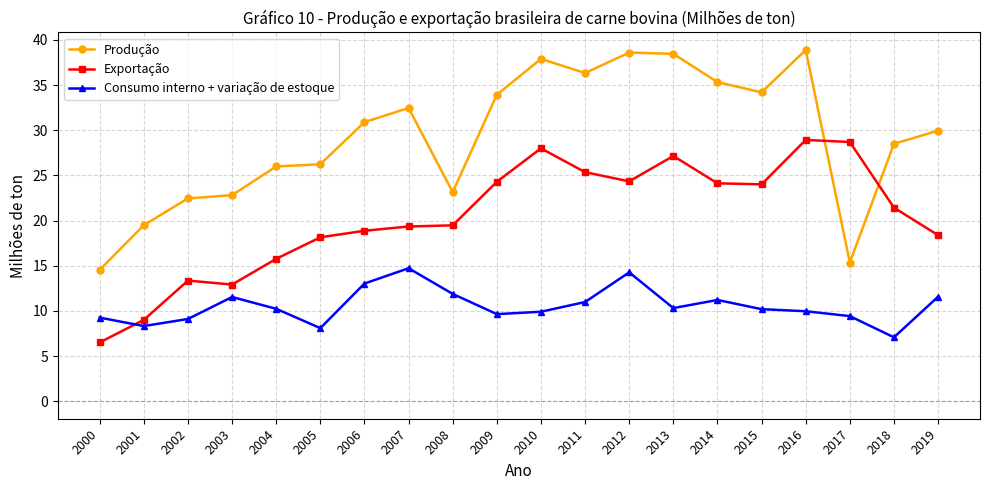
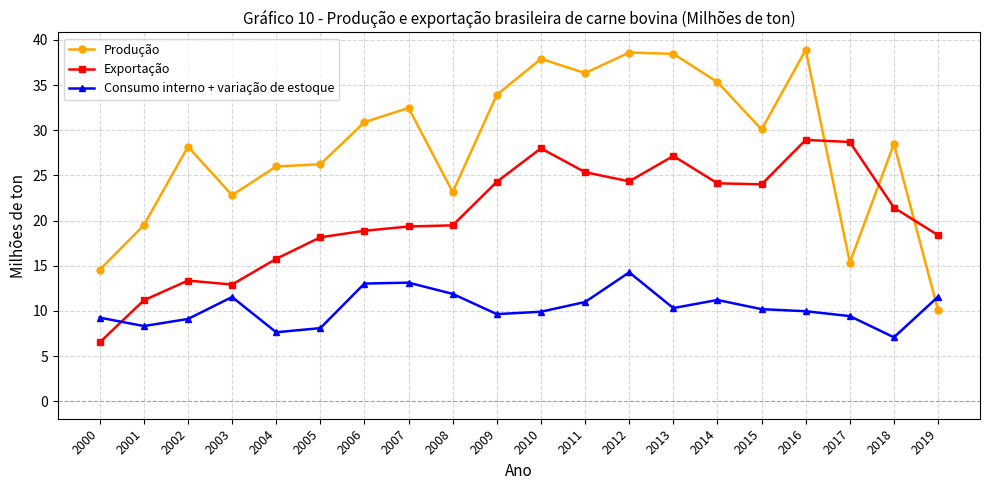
Exportação, 2001: 9 -> 11
Produção, 2002: 22 -> 28
Consumo interno + variação de estoque, 2004: 10 -> 8
Consumo interno + variação de estoque, 2007: 15 -> 13
Produção, 2015: 34 -> 30
Produção, 2019: 30 -> 10
